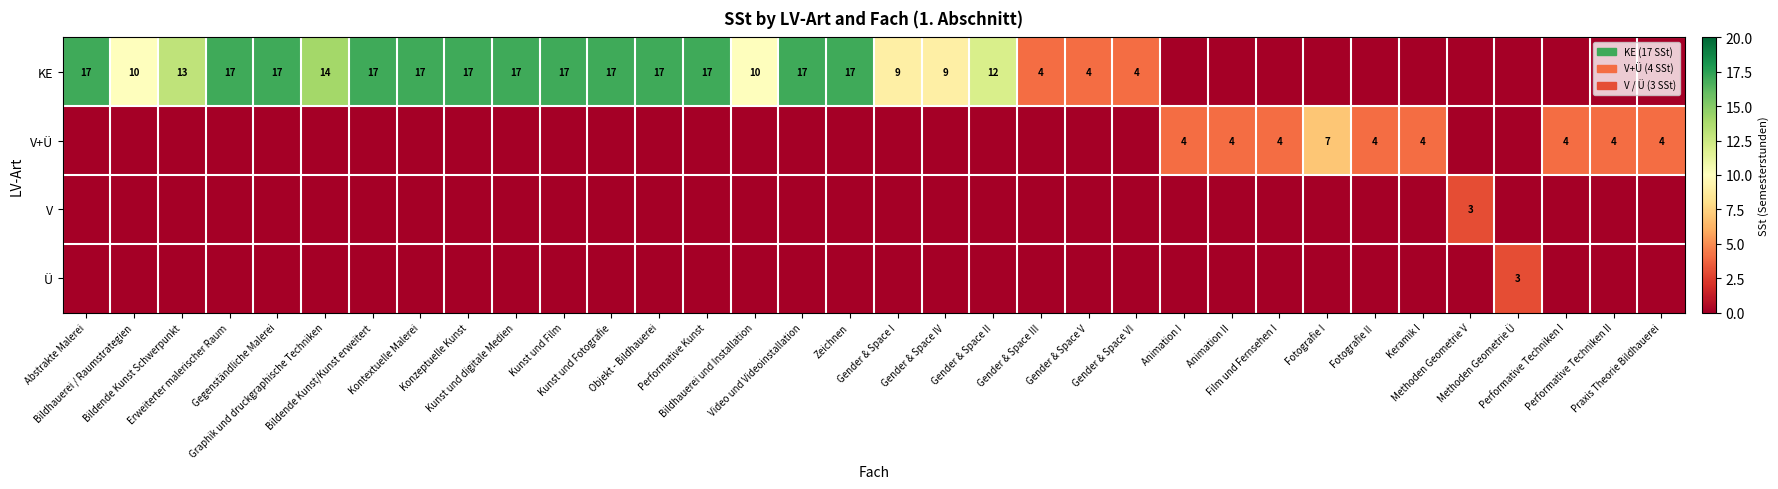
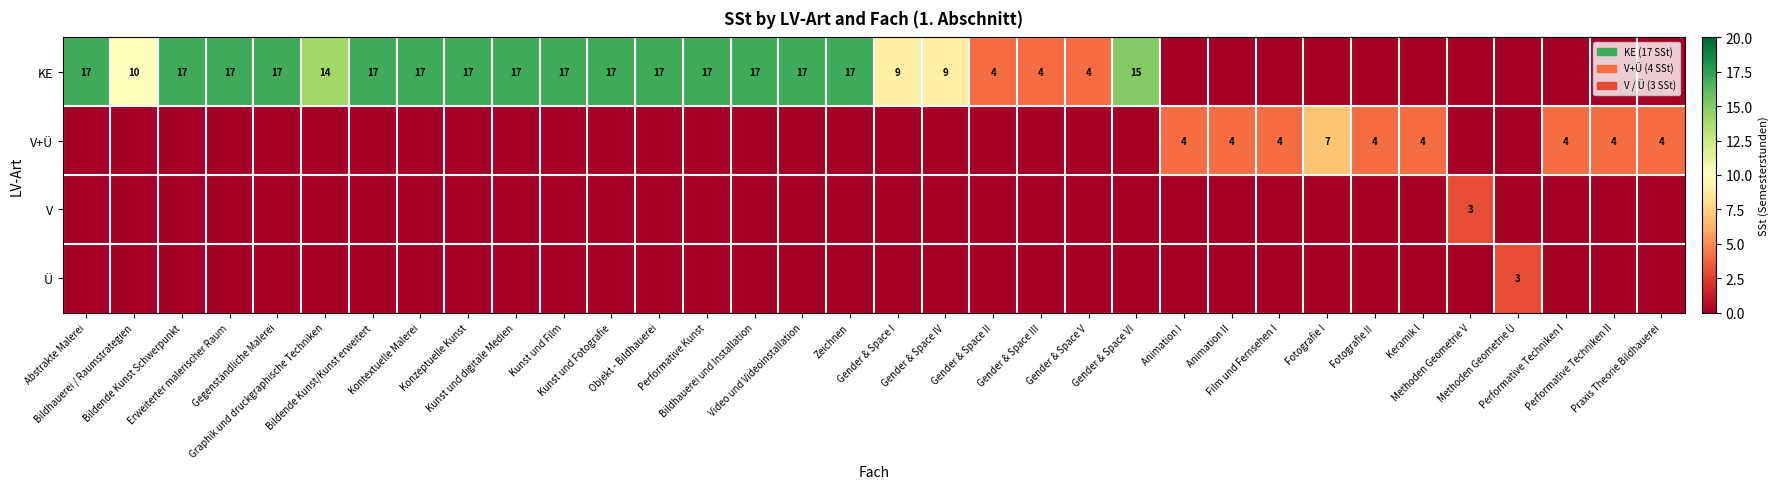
KE, Bildende Kunst Schwerpunkt: 13 -> 17
KE, Bildhauerei und Installation: 10 -> 17
KE, Gender & Space II: 12 -> 4
KE, Gender & Space VI: 4 -> 15
